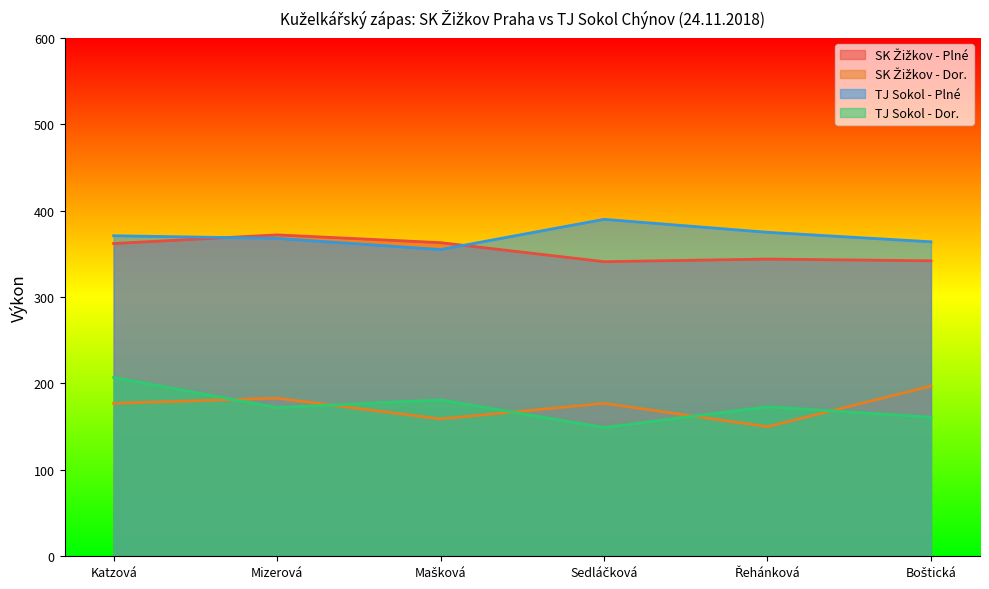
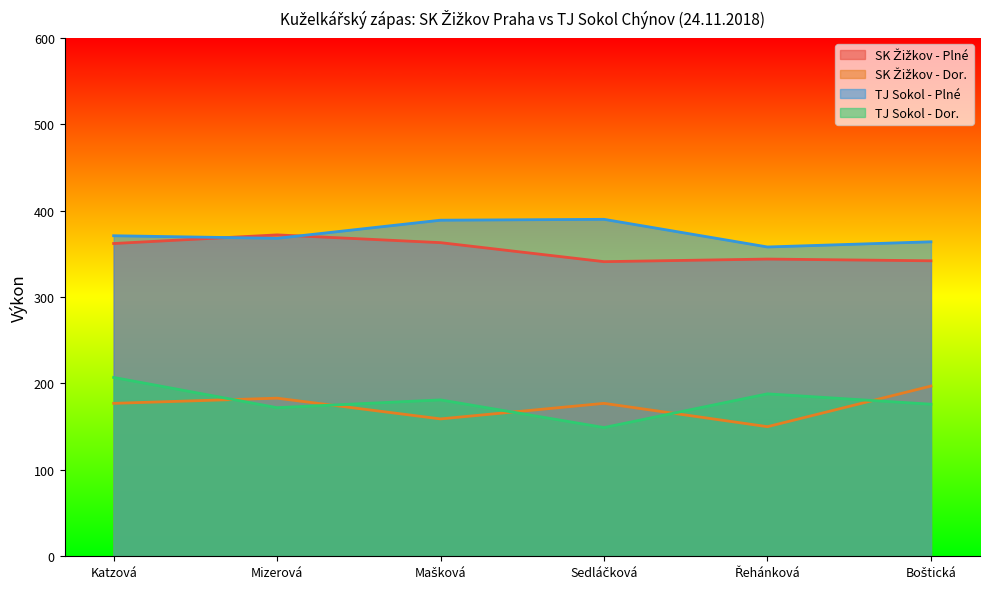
TJ Sokol - Plné, Mašková: 360 -> 390
TJ Sokol - Plné, Řehánková: 380 -> 360
TJ Sokol - Dor., Řehánková: 170 -> 190
TJ Sokol - Dor., Boštická: 160 -> 180
